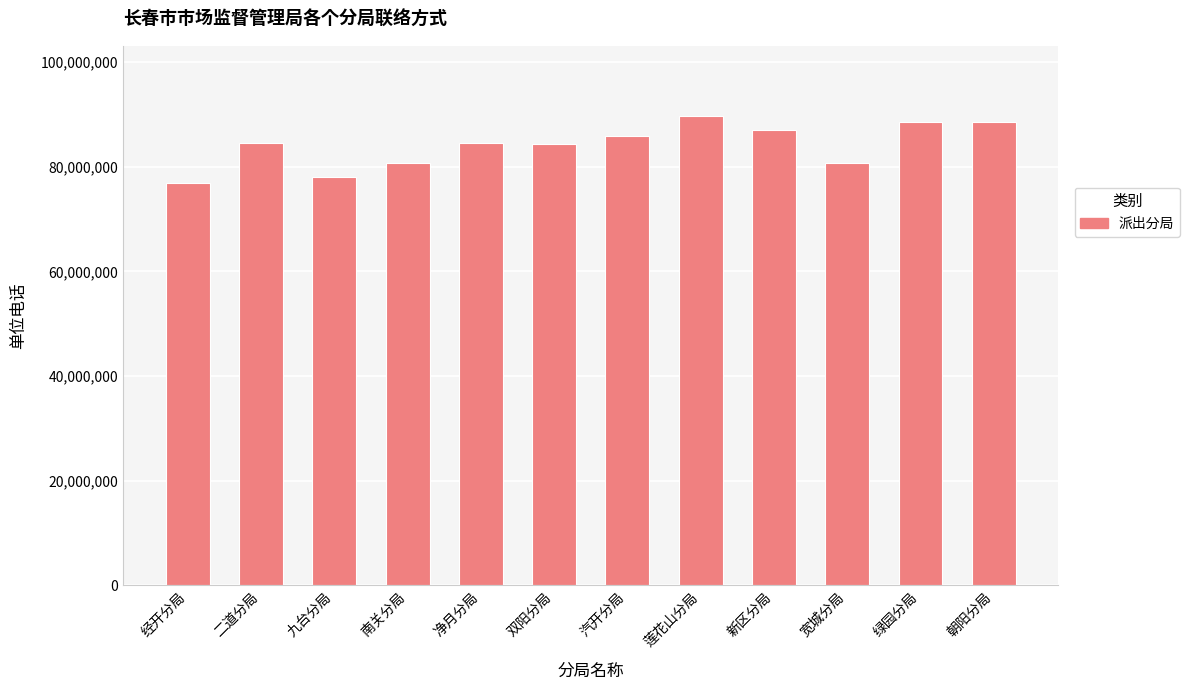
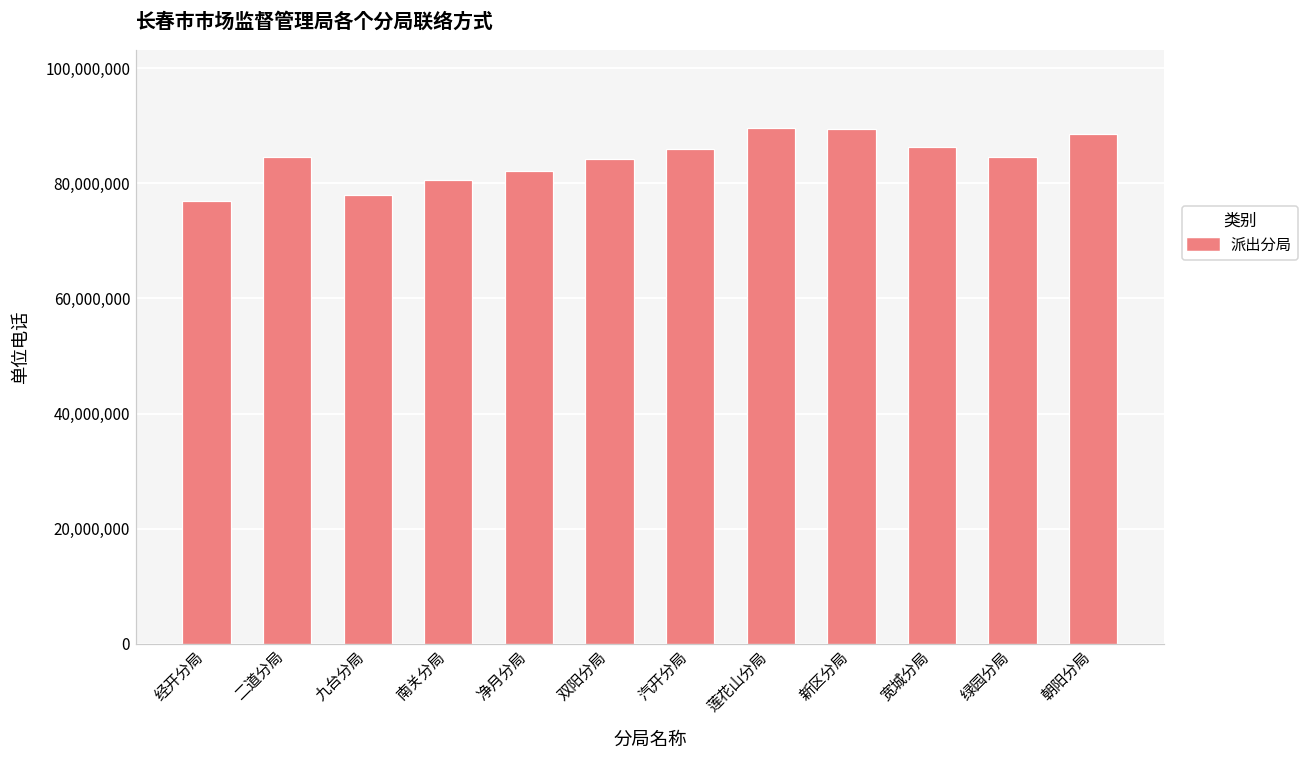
净月分局: 85,000,000 -> 82,000,000
新区分局: 87,000,000 -> 89,000,000
宽城分局: 81,000,000 -> 86,000,000
绿园分局: 89,000,000 -> 85,000,000
